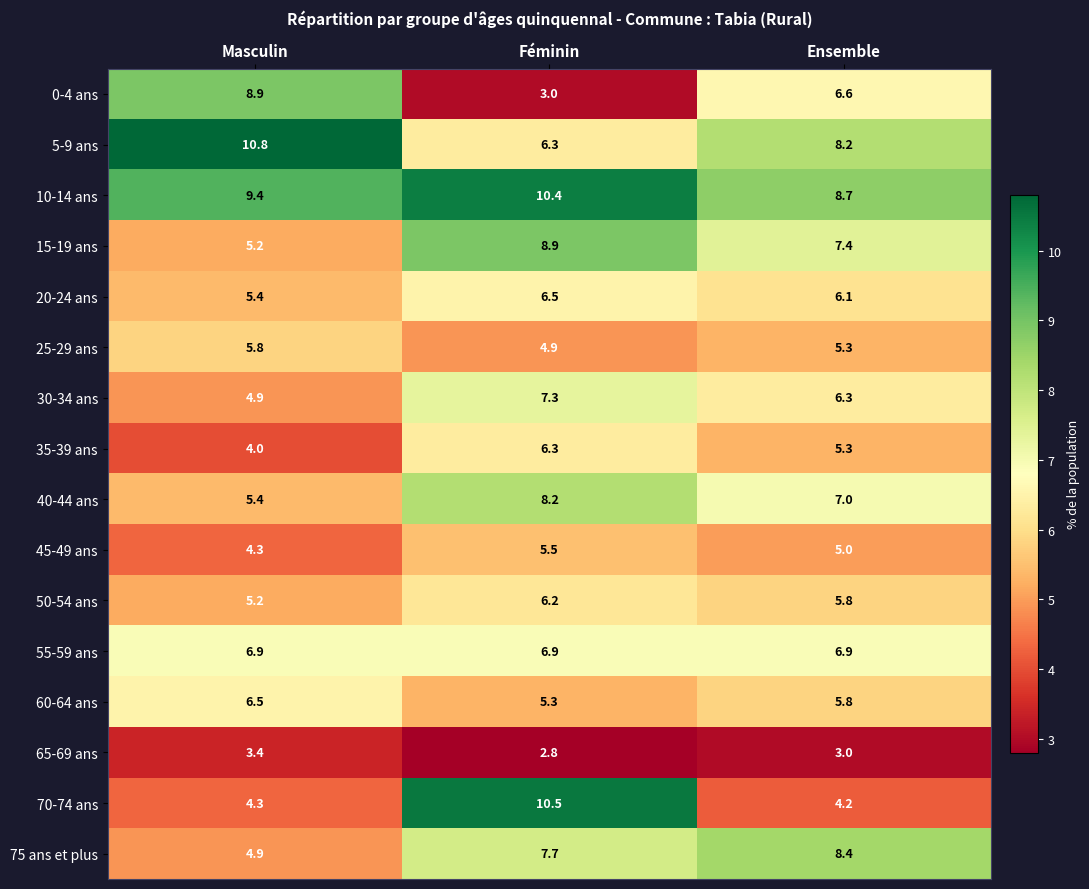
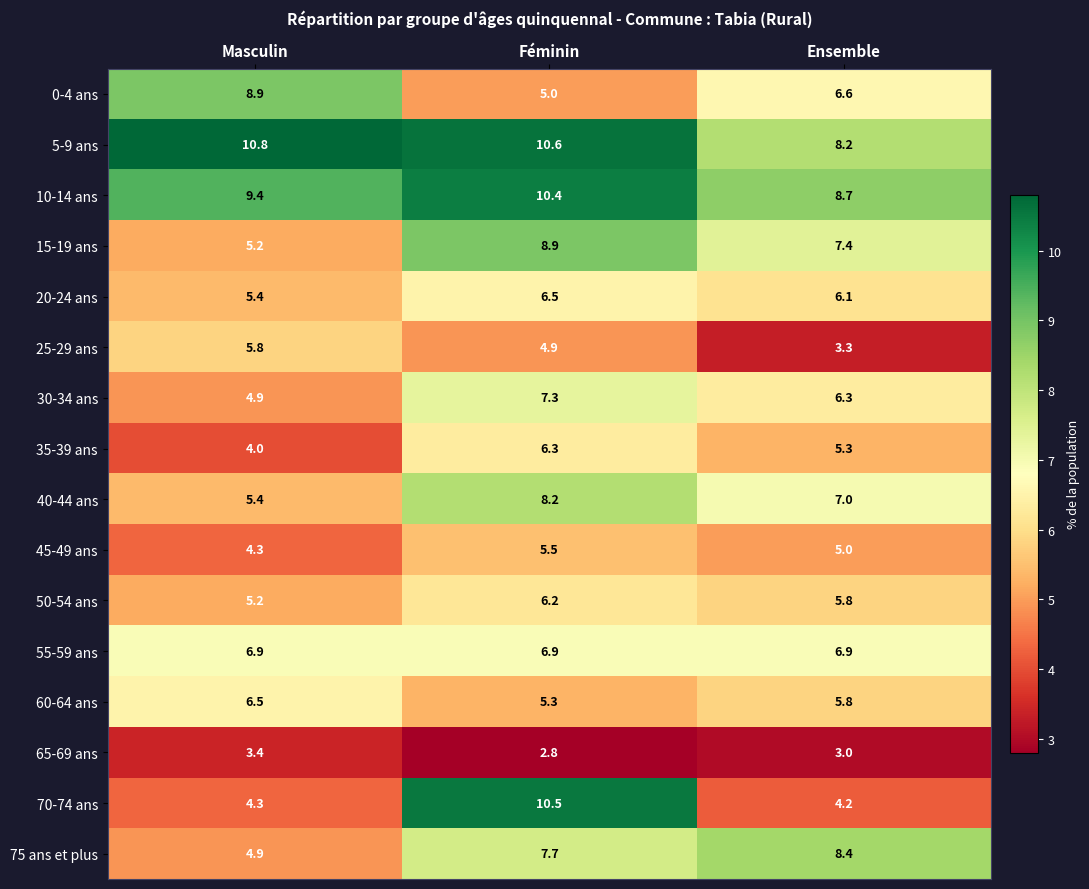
0-4 ans, Féminin: 3.0 -> 5.0
5-9 ans, Féminin: 6.3 -> 10.6
25-29 ans, Ensemble: 5.3 -> 3.3
